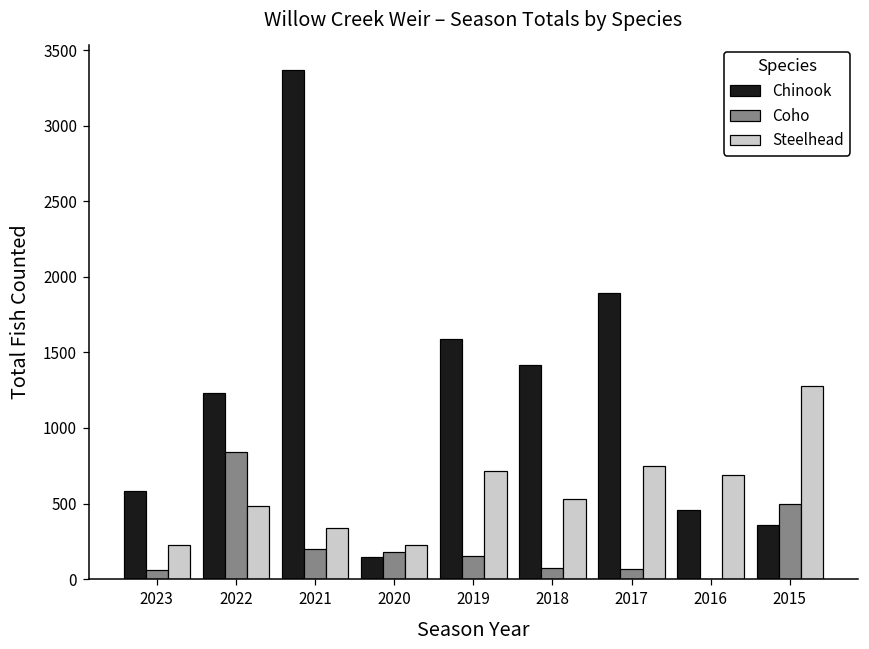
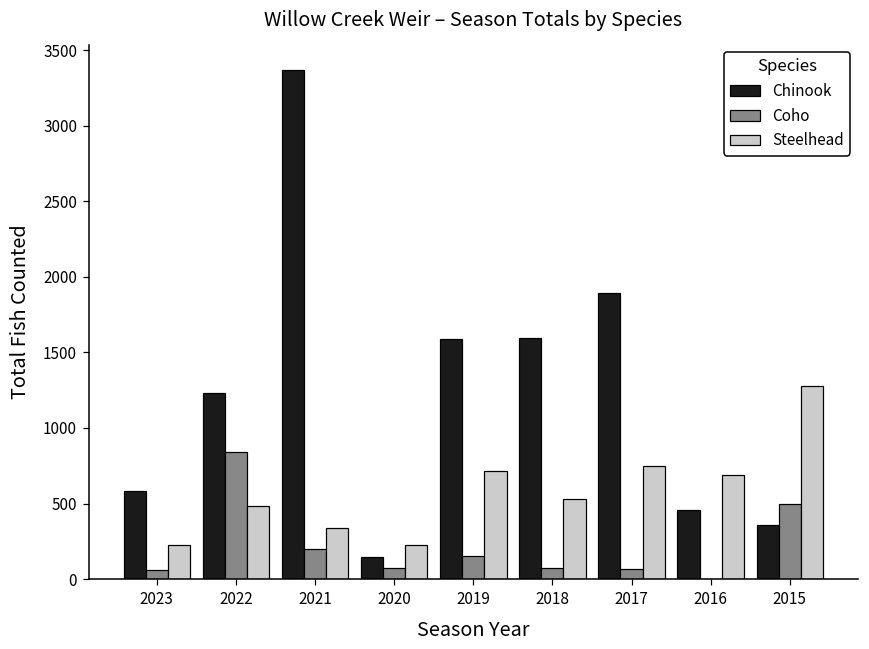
Coho, 2020: 180 -> 70
Chinook, 2018: 1420 -> 1590
